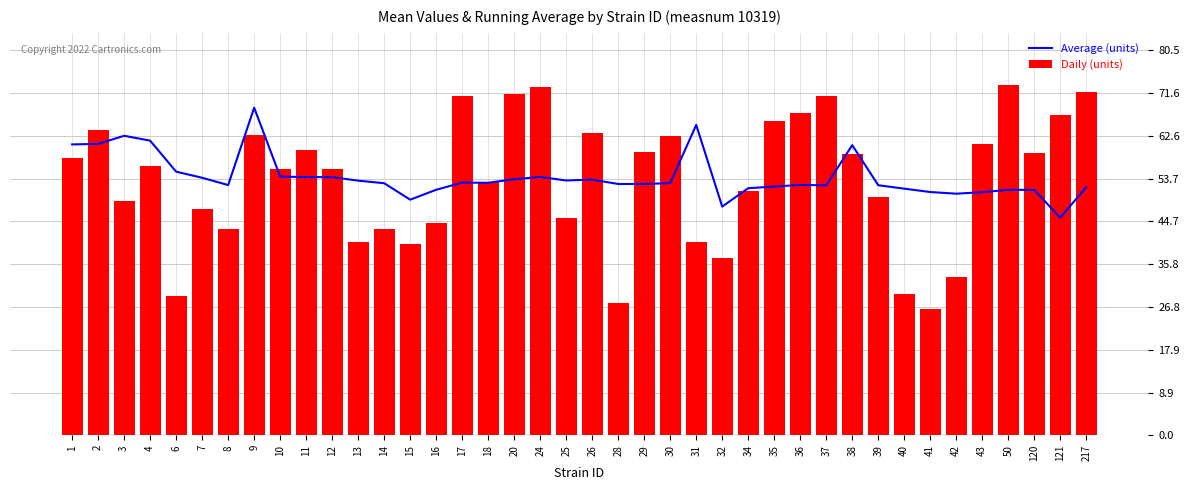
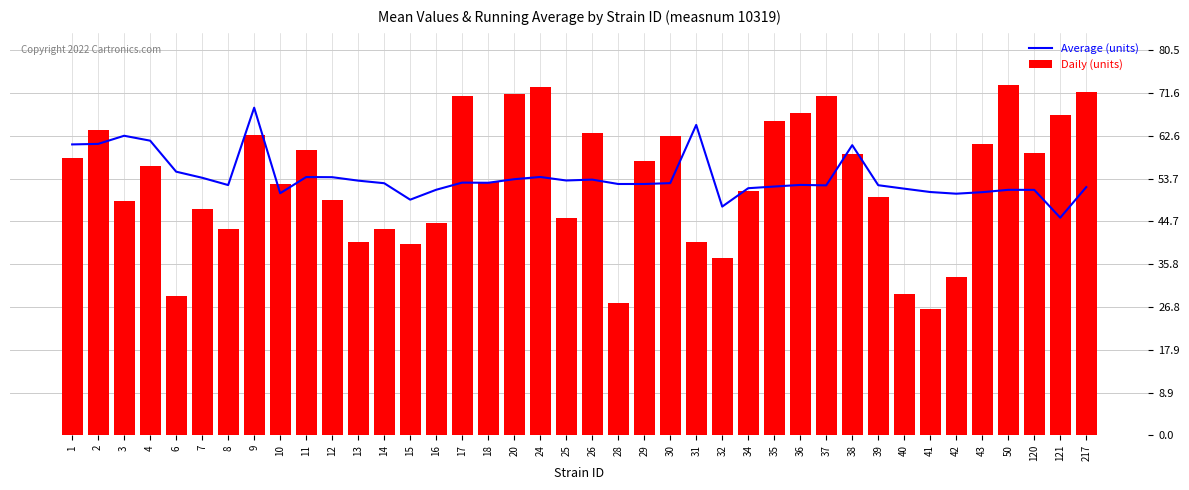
Average (units), 10: 54 -> 51
Daily (units), 10: 56 -> 53
Daily (units), 12: 56 -> 49
Daily (units), 29: 59 -> 57
